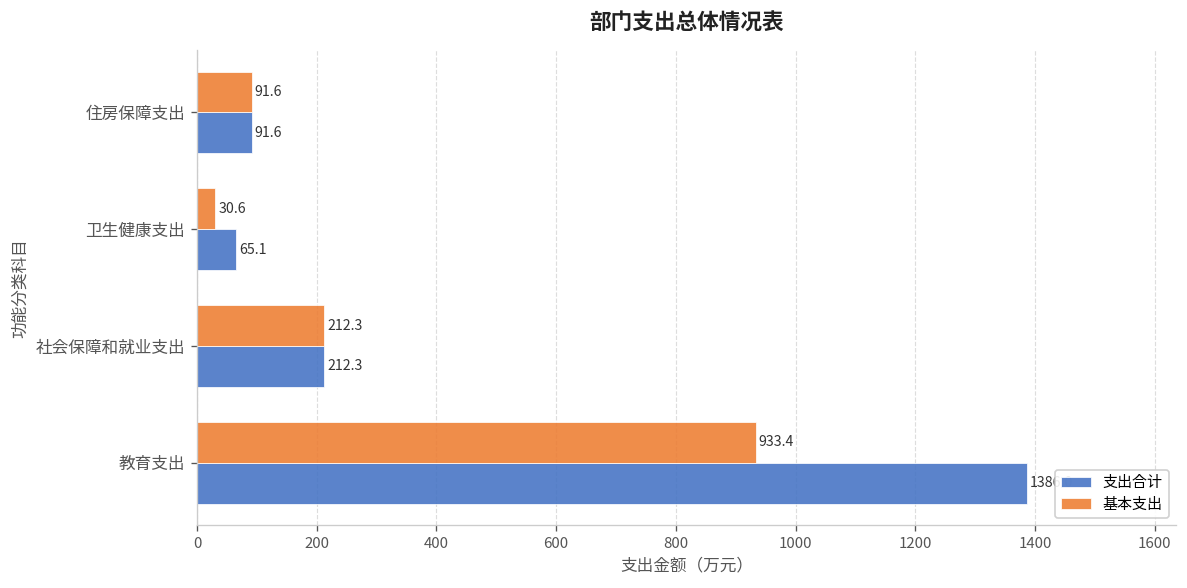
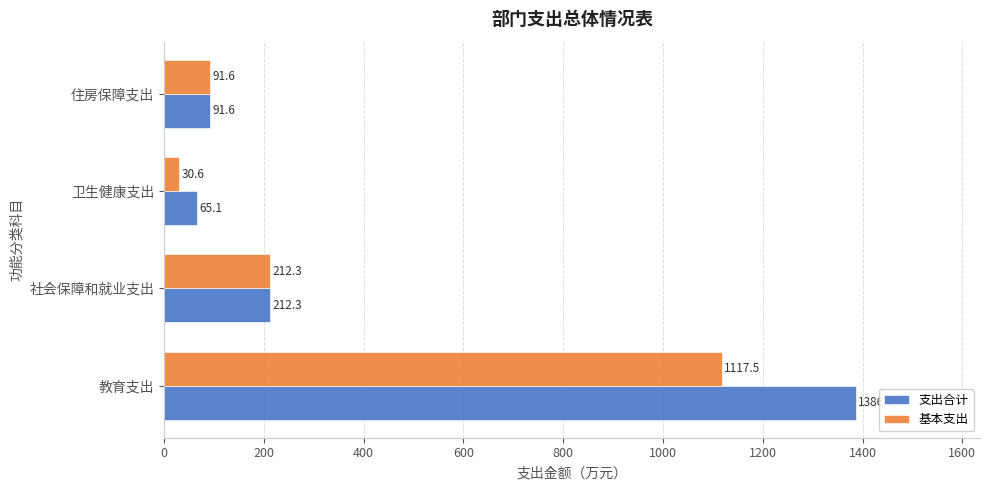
基本支出, 教育支出: 933.4 -> 1117.5
